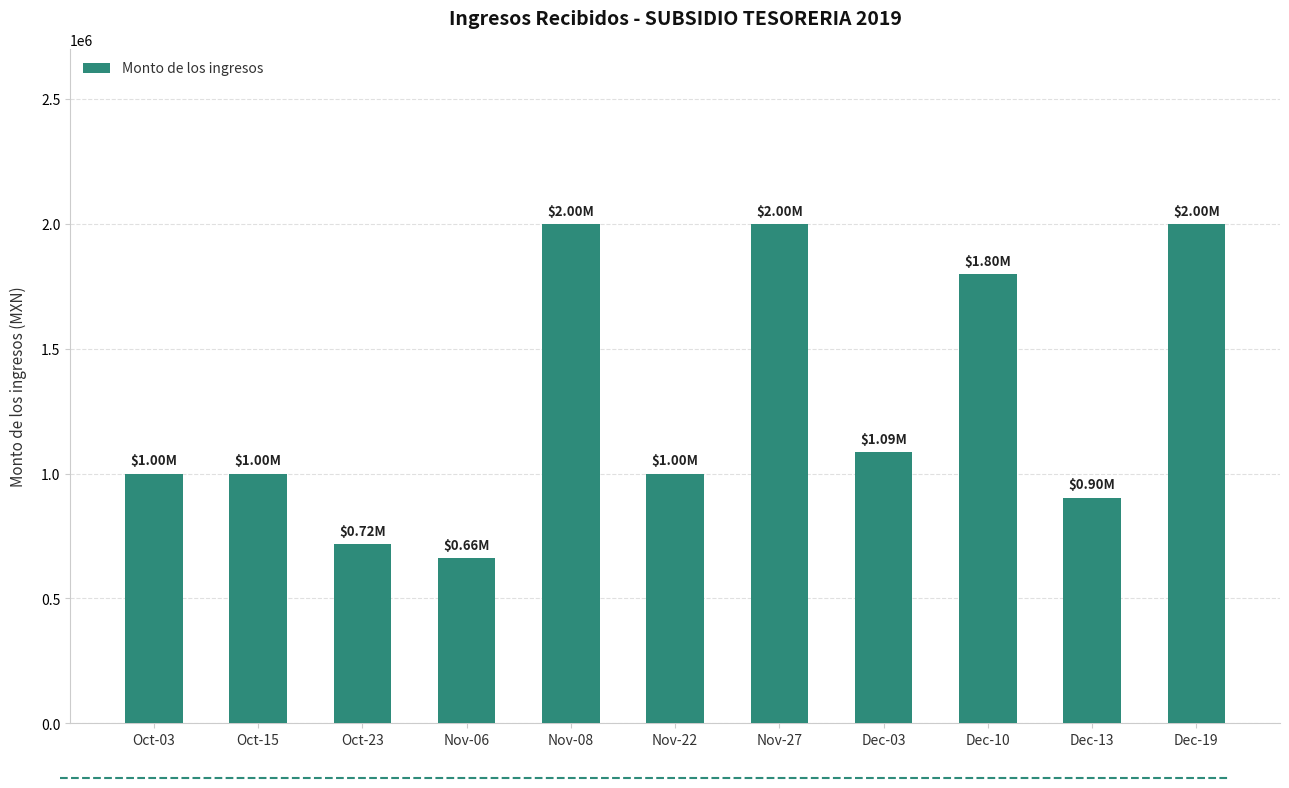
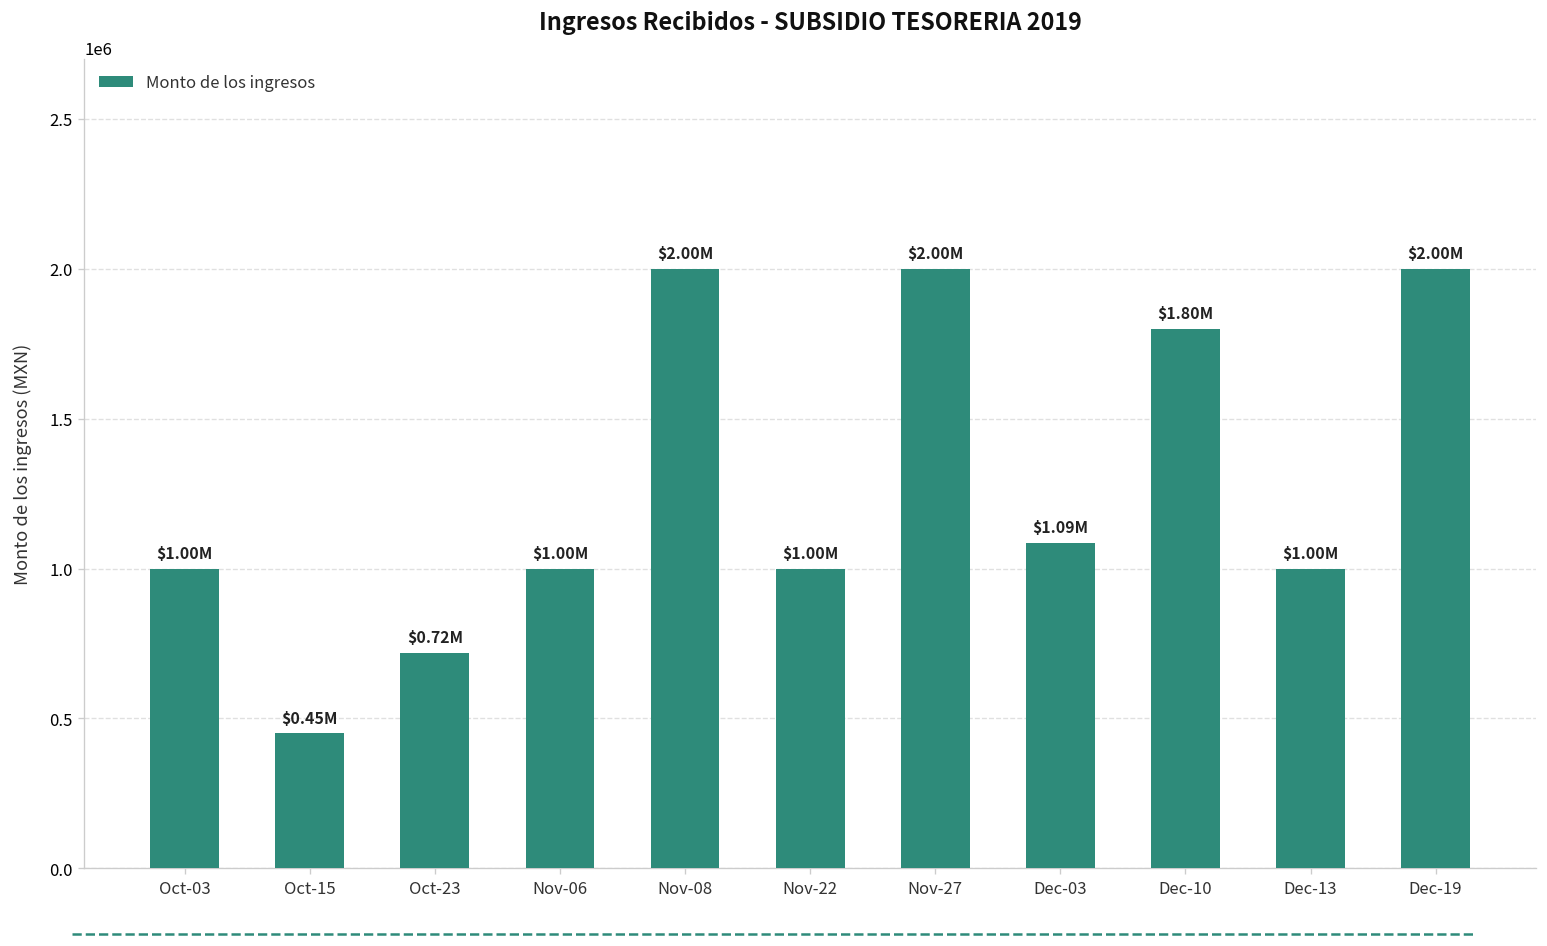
Oct-15: $1.00M -> $0.45M
Nov-06: $0.66M -> $1.00M
Dec-13: $0.90M -> $1.00M
